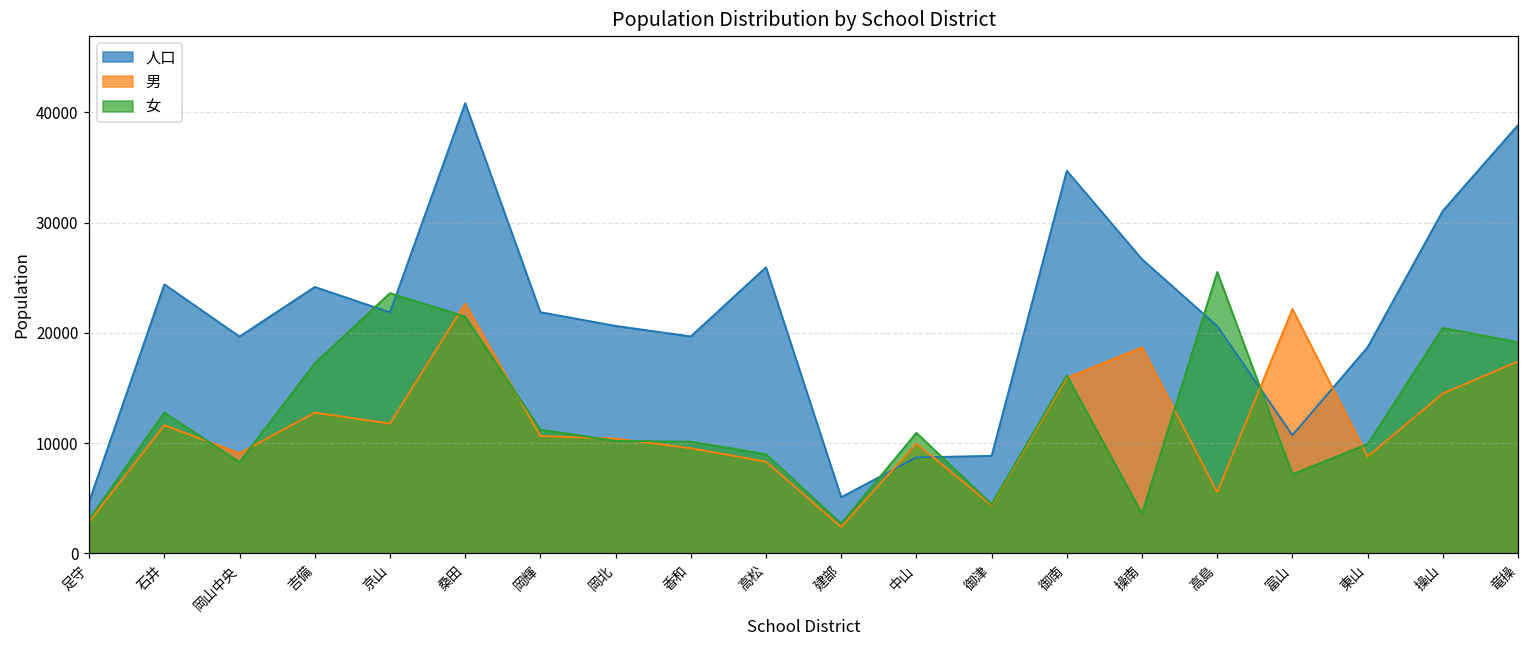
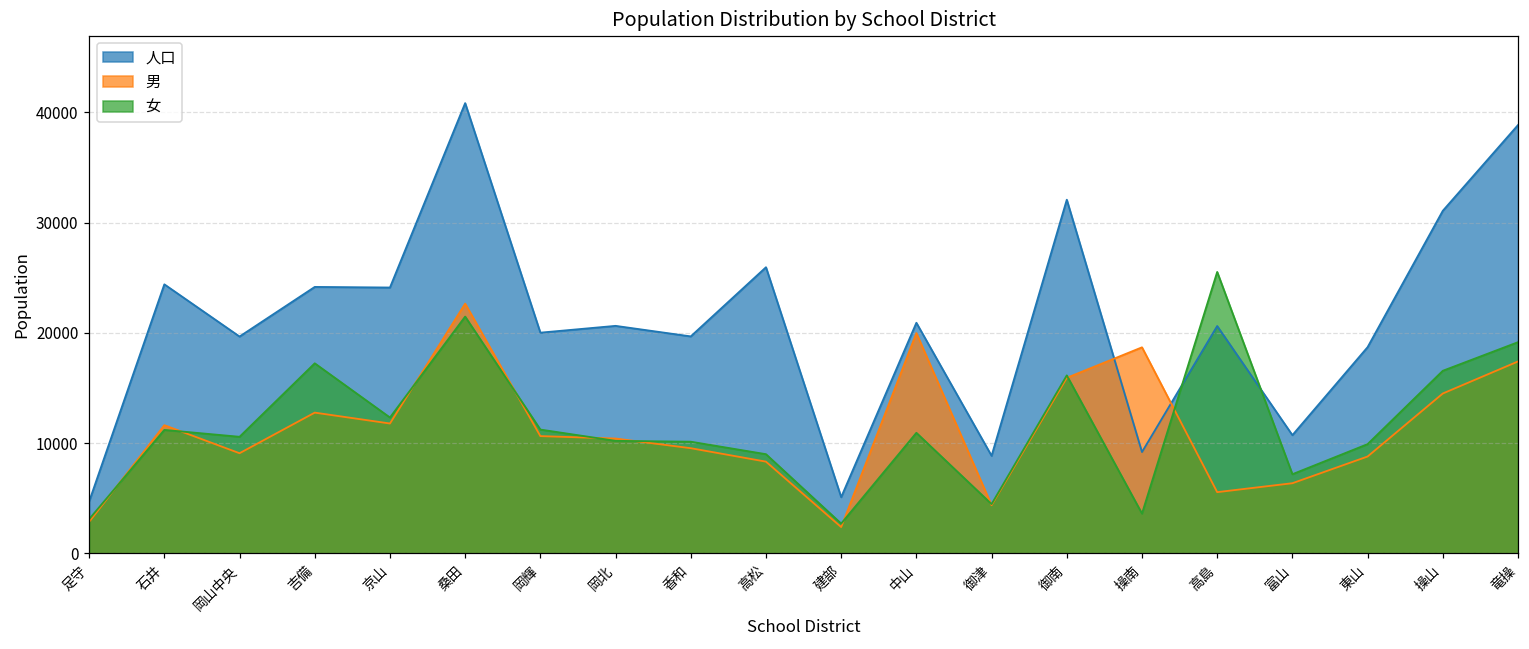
女, 石井: 12800 -> 11200
女, 岡山中央: 8300 -> 10600
人口, 京山: 21900 -> 24100
女, 京山: 23600 -> 12300
人口, 岡輝: 21900 -> 20000
人口, 中山: 8700 -> 20900
男, 中山: 10000 -> 20000
人口, 御南: 34700 -> 32100
人口, 操南: 26700 -> 9200
男, 富山: 22200 -> 6400
女, 操山: 20500 -> 16600
